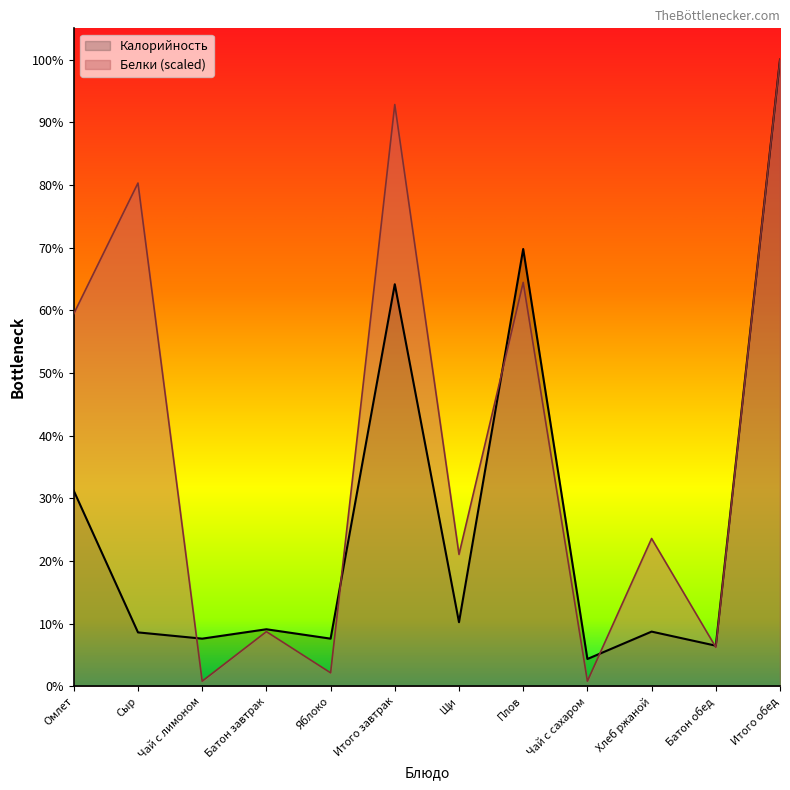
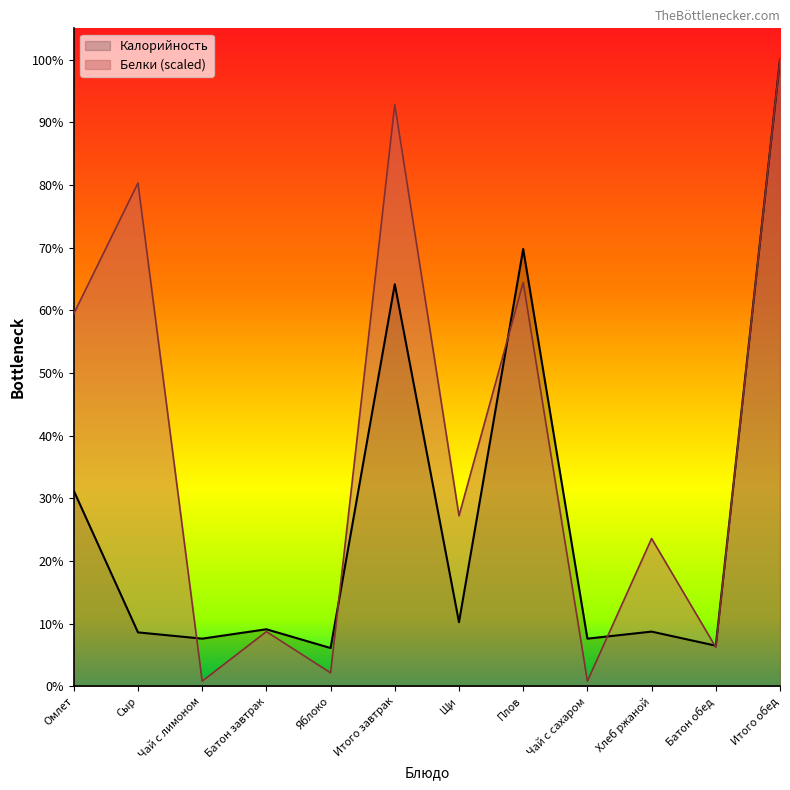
Калорийность, Яблоко: 8% -> 6%
Белки (scaled), Щи: 21% -> 27%
Калорийность, Чай с сахаром: 4% -> 8%
